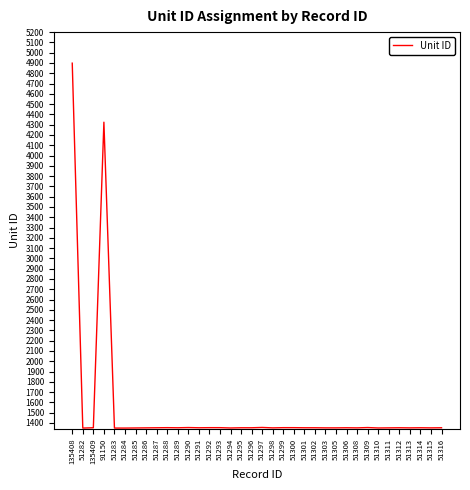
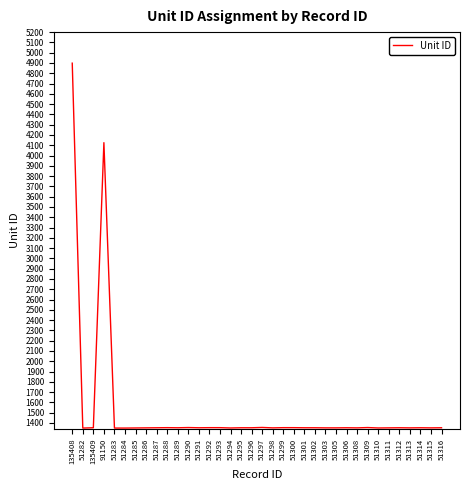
91150: 4320 -> 4130
